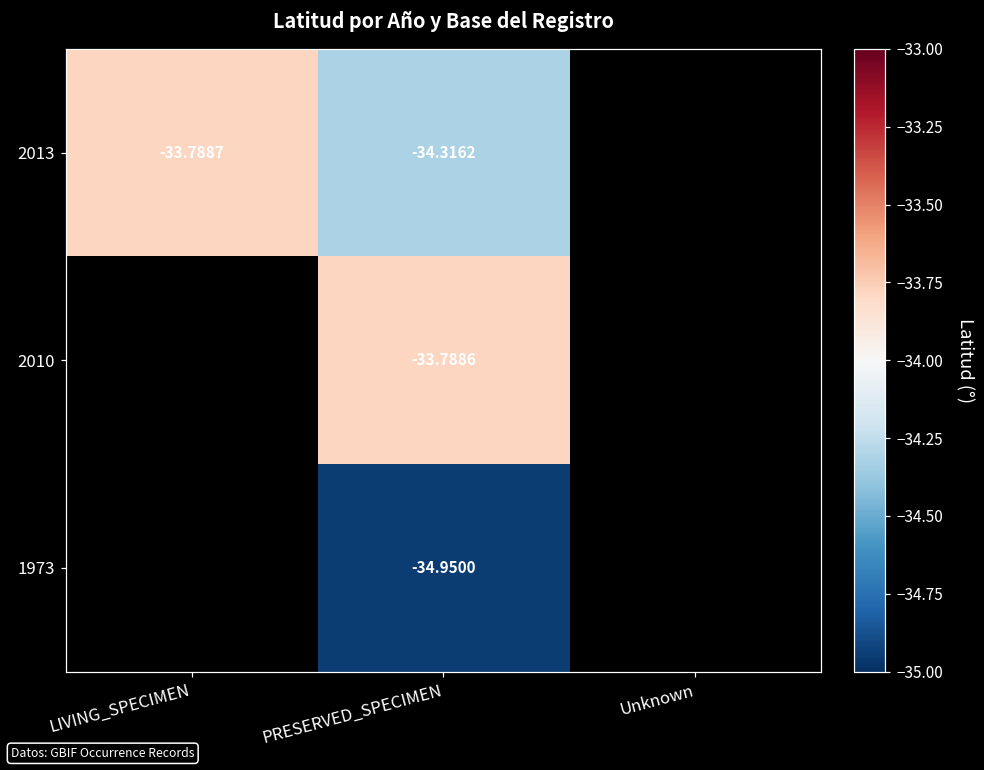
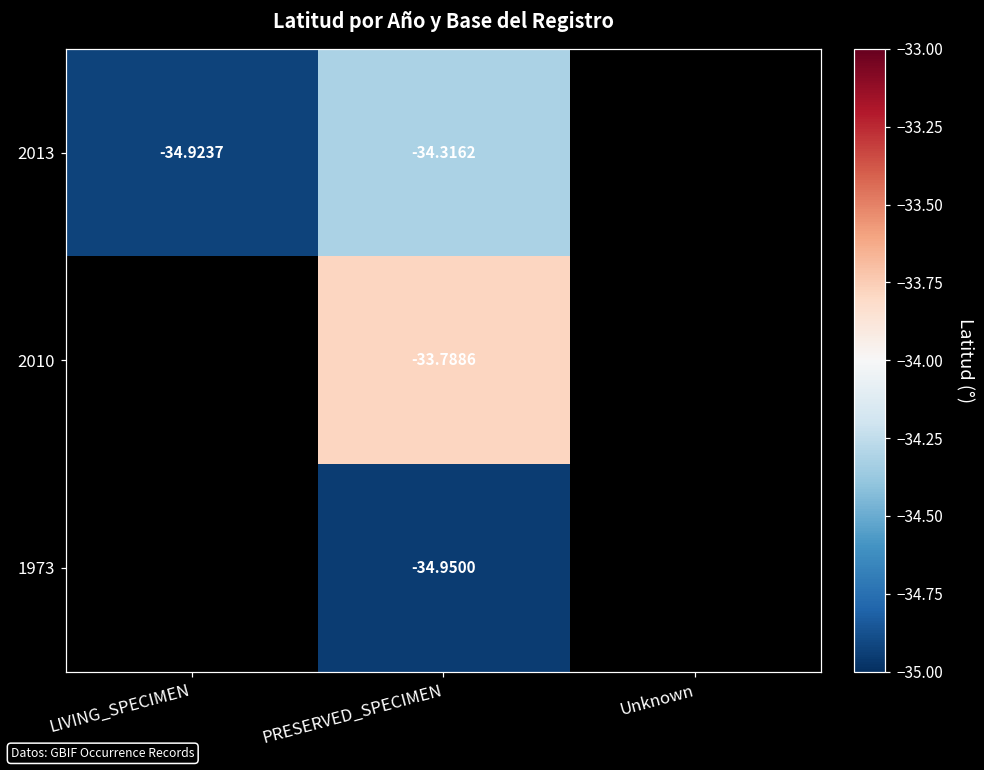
2013, LIVING_SPECIMEN: -33.7887 -> -34.9237
